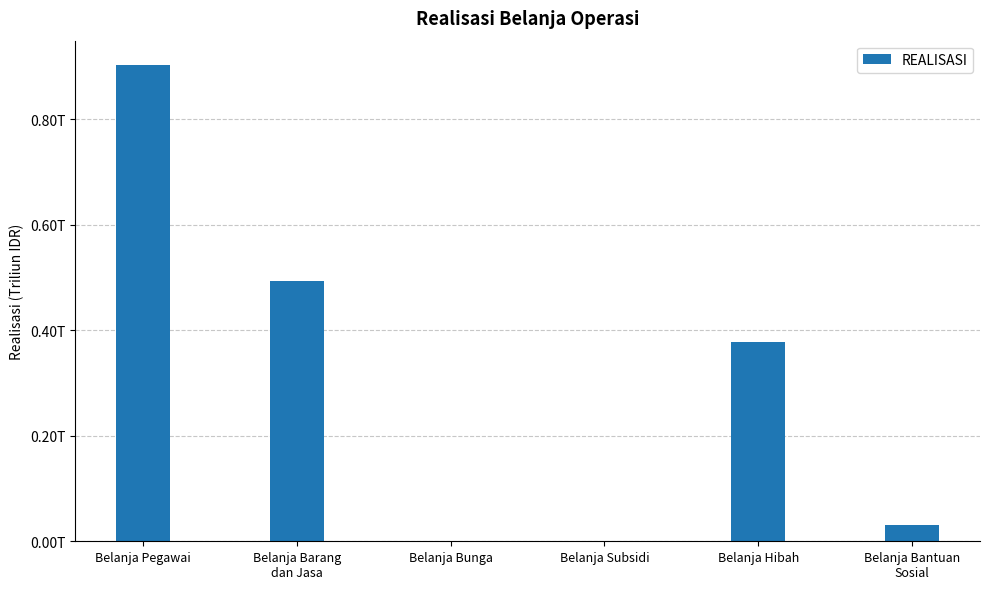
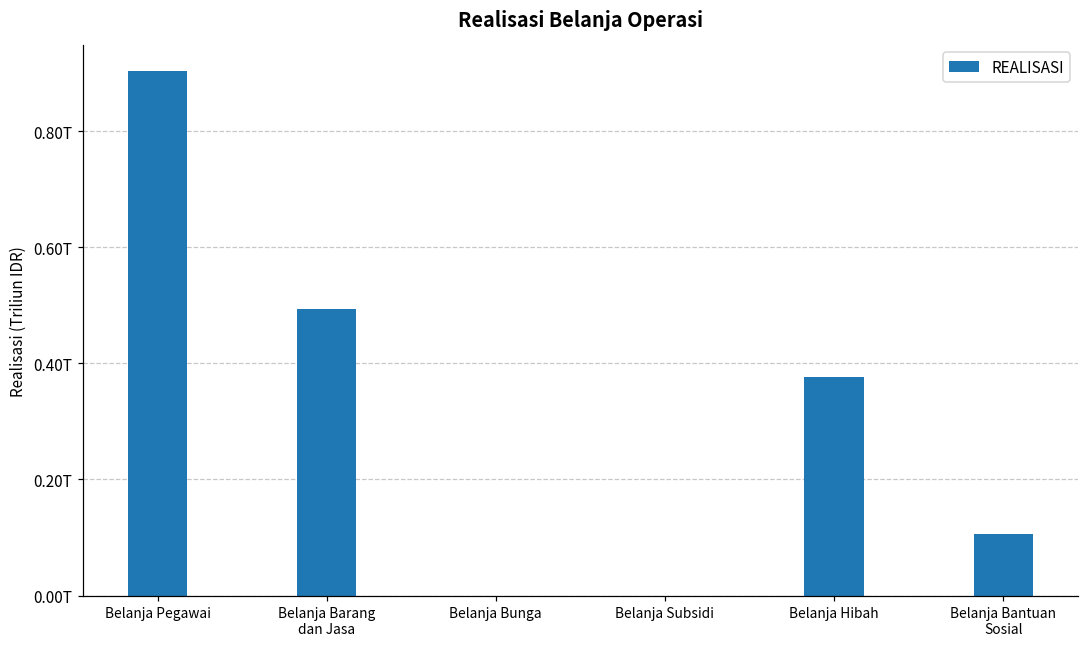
Belanja Bantuan Sosial: 0.03T -> 0.11T
